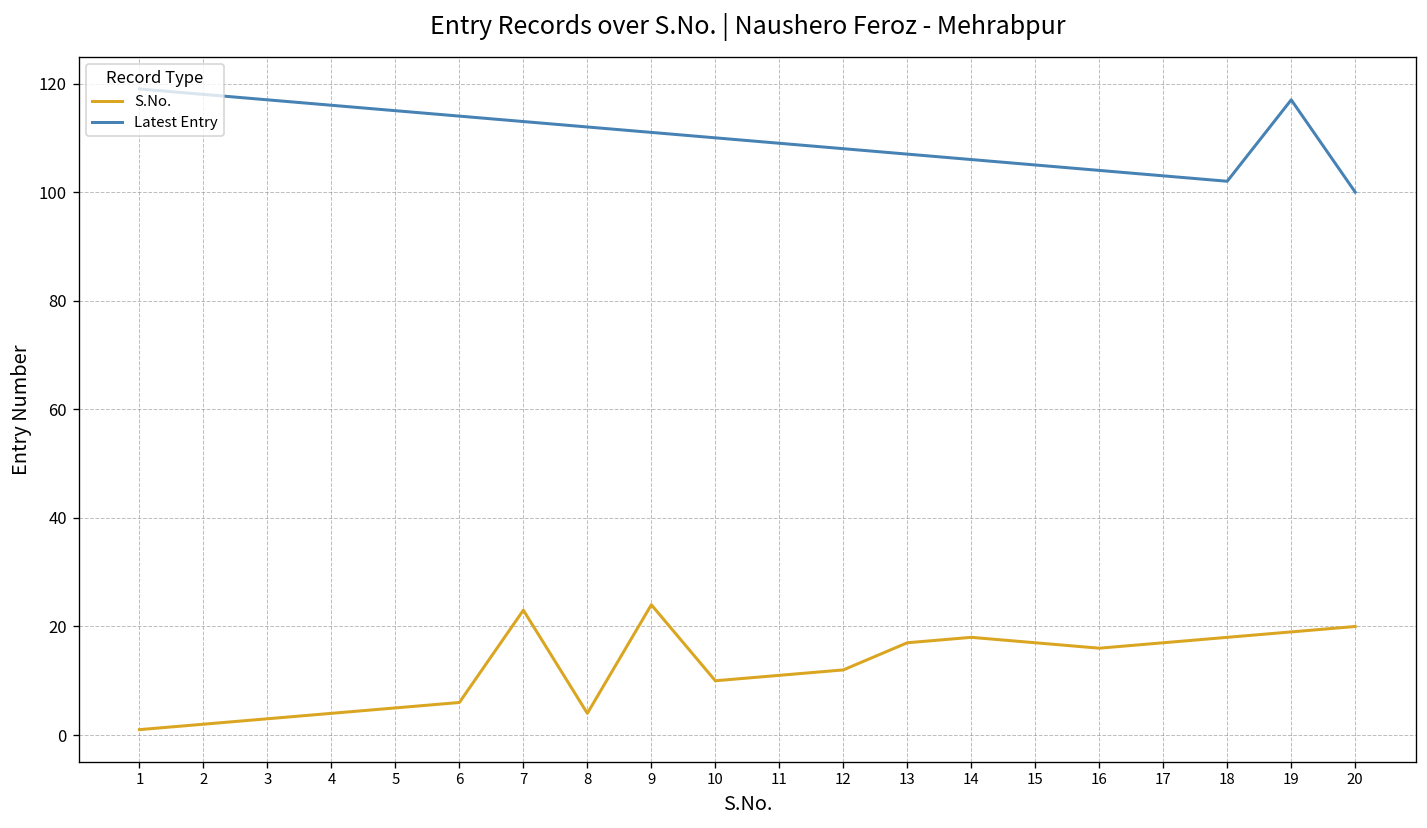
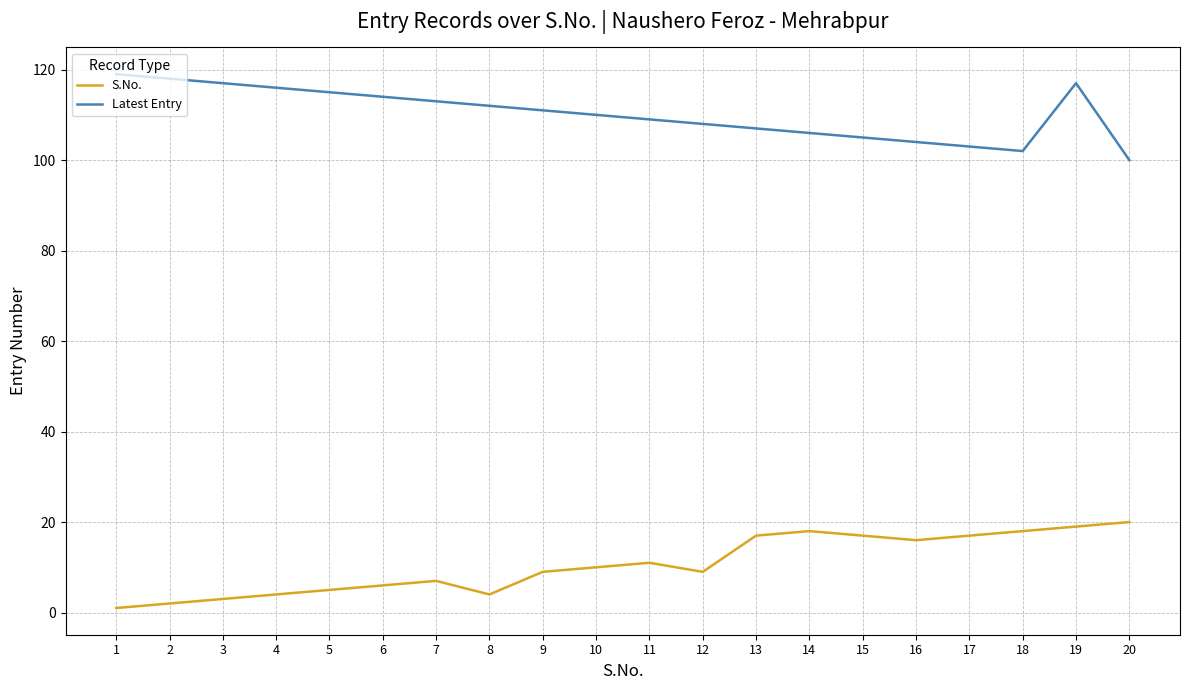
S.No., 7: 23 -> 7
S.No., 9: 24 -> 9
S.No., 12: 12 -> 9
